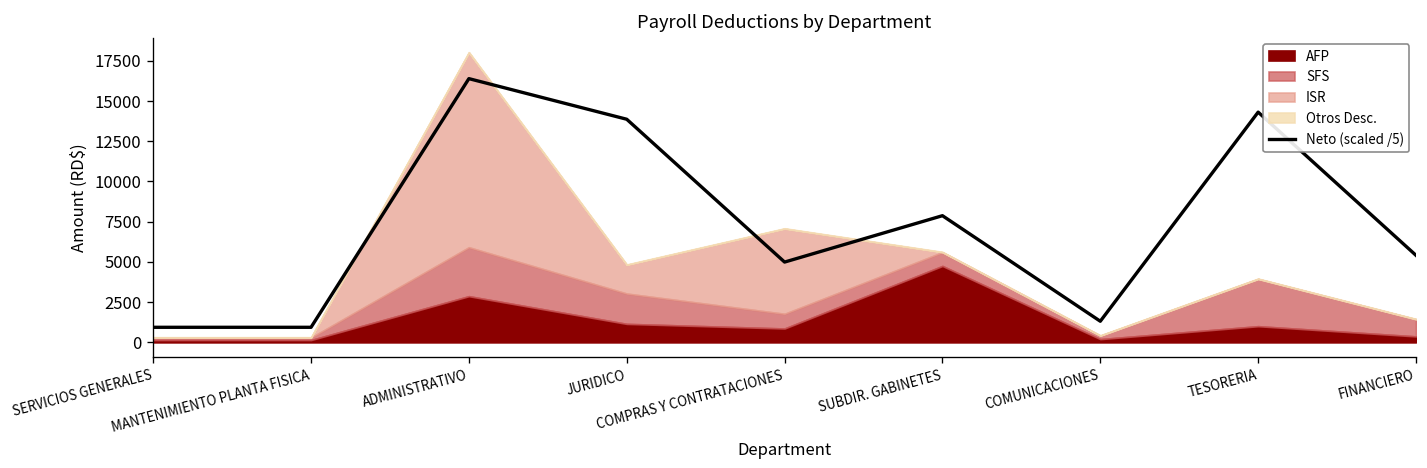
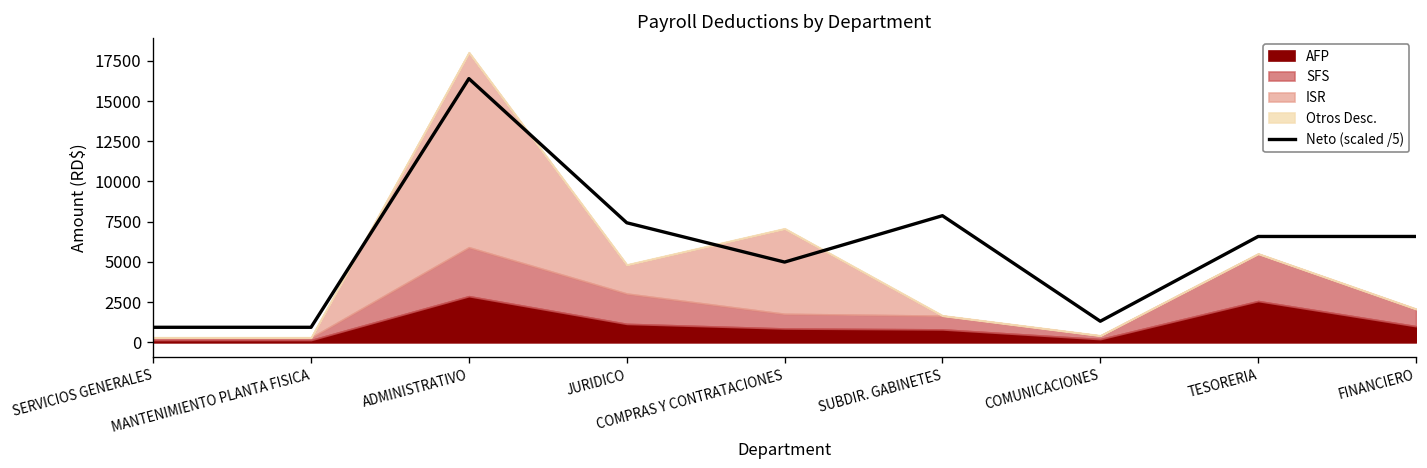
Neto (scaled /5), JURIDICO: 13900 -> 7400
AFP, SUBDIR. GABINETES: 4700 -> 800
Neto (scaled /5), TESORERIA: 14300 -> 6600
AFP, TESORERIA: 1000 -> 2600
Neto (scaled /5), FINANCIERO: 5400 -> 6600
AFP, FINANCIERO: 400 -> 1000
